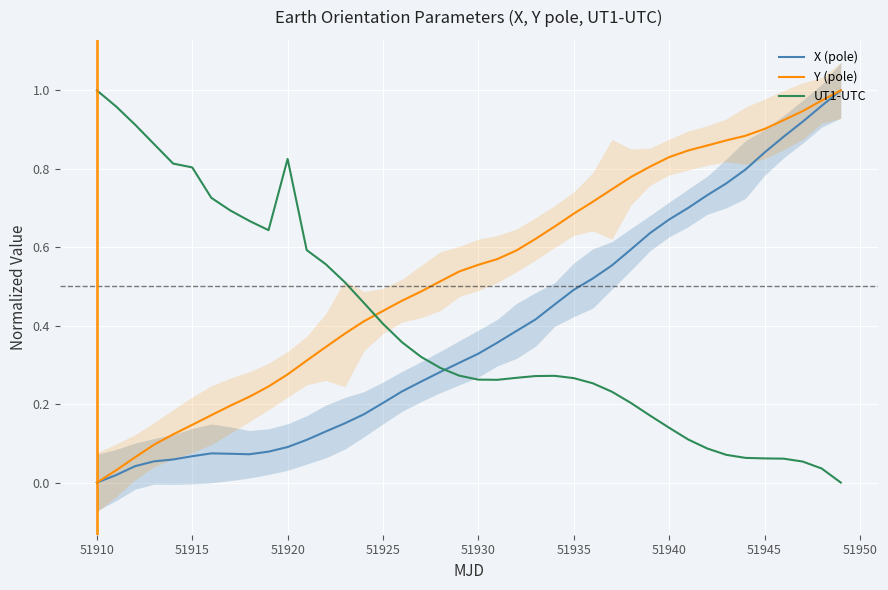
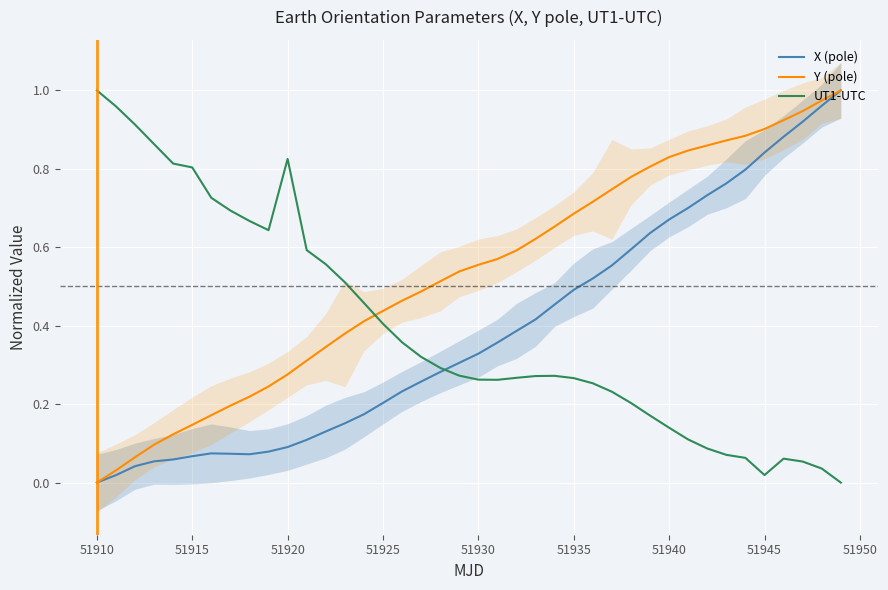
UT1-UTC, 51945: 0.06 -> 0.02
